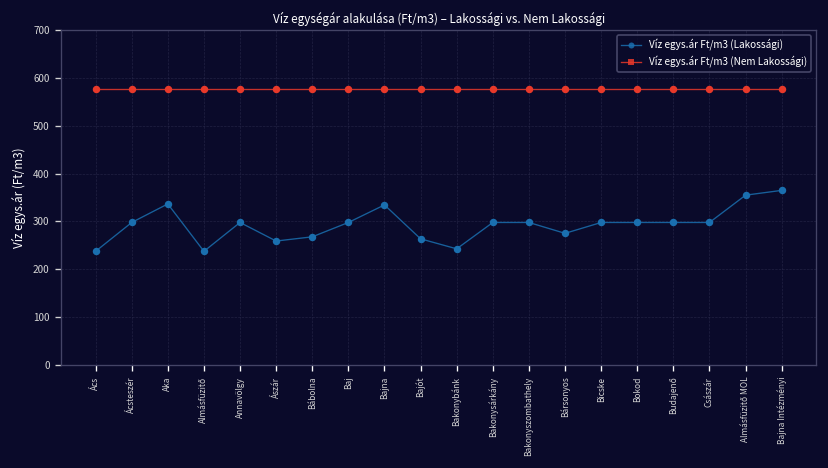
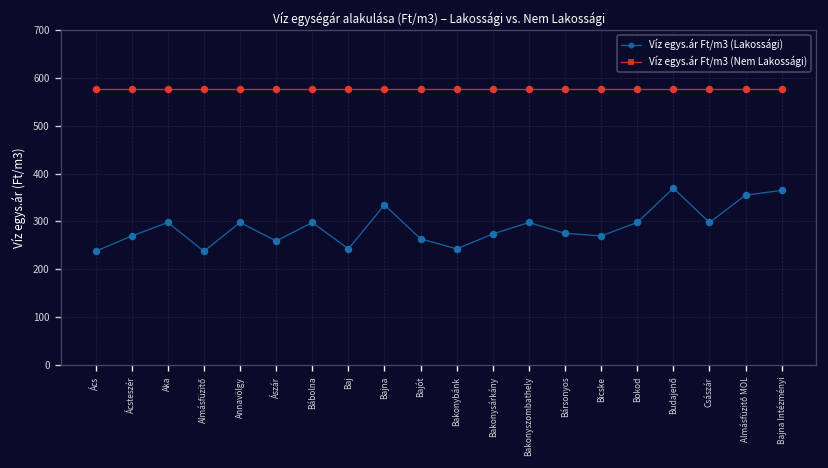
Víz egys.ár Ft/m3 (Lakossági), Ácsteszér: 300 -> 270
Víz egys.ár Ft/m3 (Lakossági), Aka: 340 -> 300
Víz egys.ár Ft/m3 (Lakossági), Bábolna: 270 -> 300
Víz egys.ár Ft/m3 (Lakossági), Baj: 300 -> 240
Víz egys.ár Ft/m3 (Lakossági), Bakonysárkány: 300 -> 270
Víz egys.ár Ft/m3 (Lakossági), Bicske: 300 -> 270
Víz egys.ár Ft/m3 (Lakossági), Budajenő: 300 -> 370
